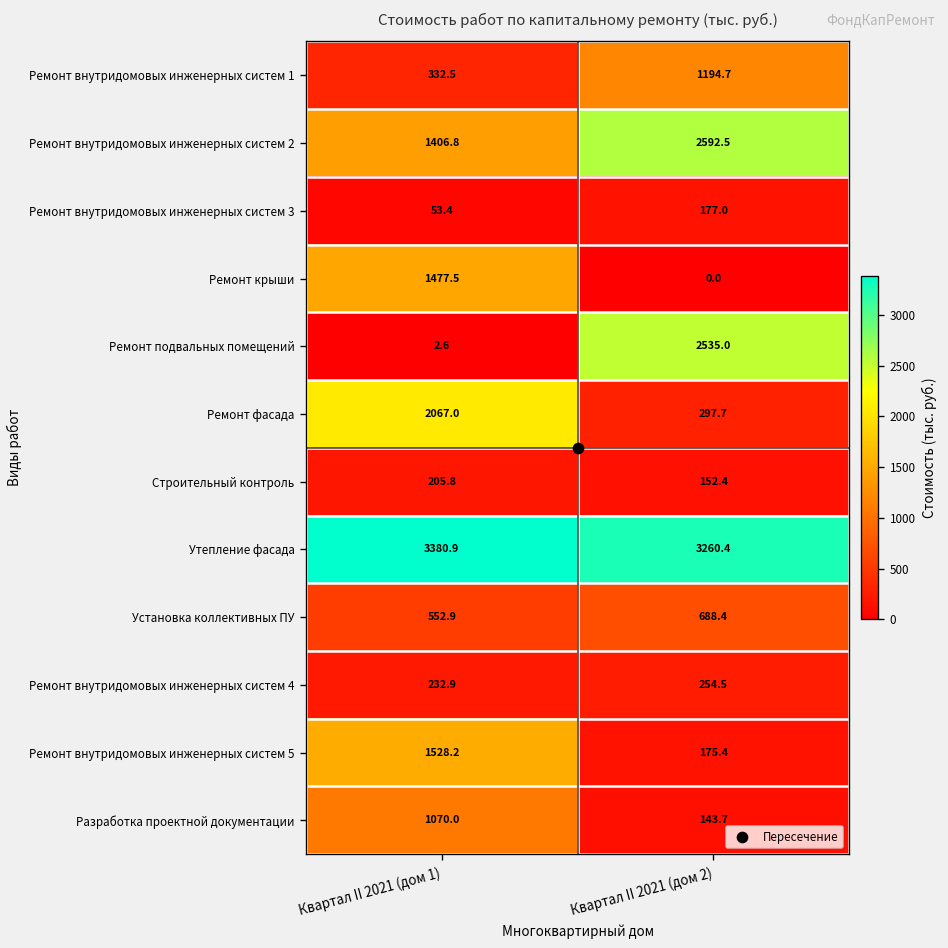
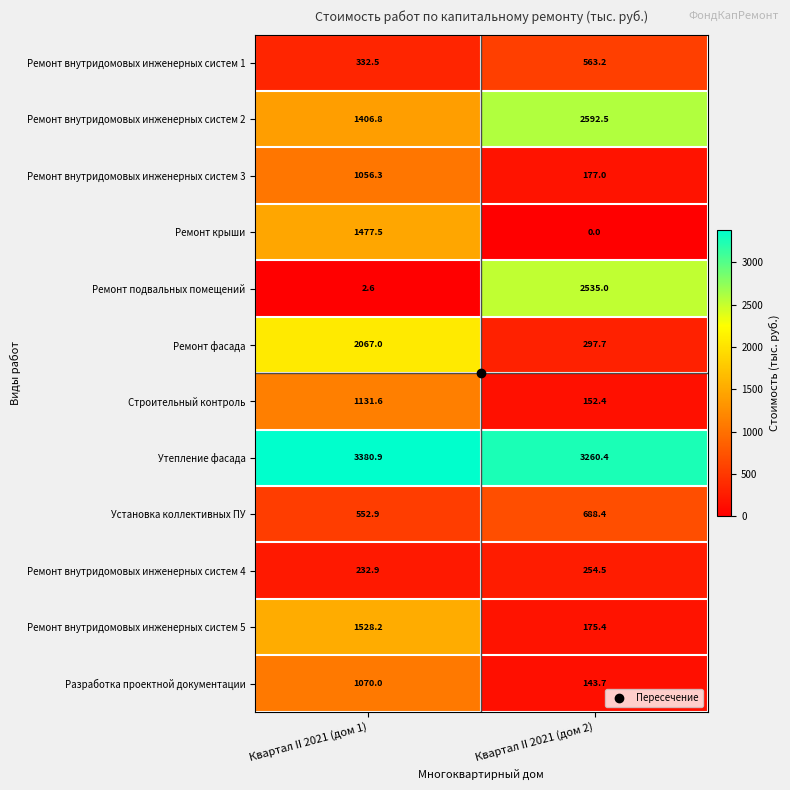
Ремонт внутридомовых инженерных систем 1, Квартал II 2021 (дом 2): 1194.7 -> 563.2
Ремонт внутридомовых инженерных систем 3, Квартал II 2021 (дом 1): 53.4 -> 1056.3
Строительный контроль, Квартал II 2021 (дом 1): 205.8 -> 1131.6
